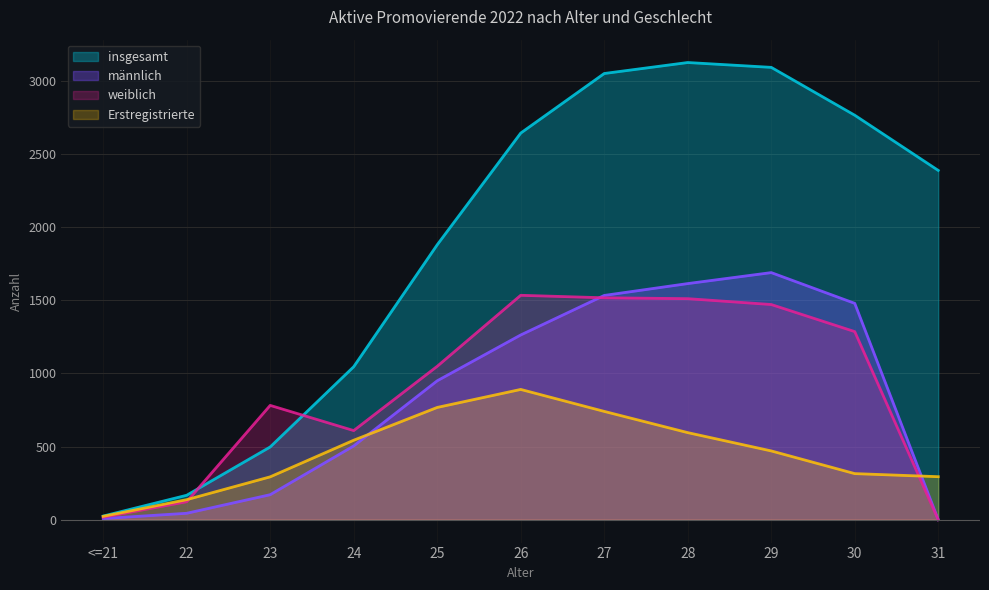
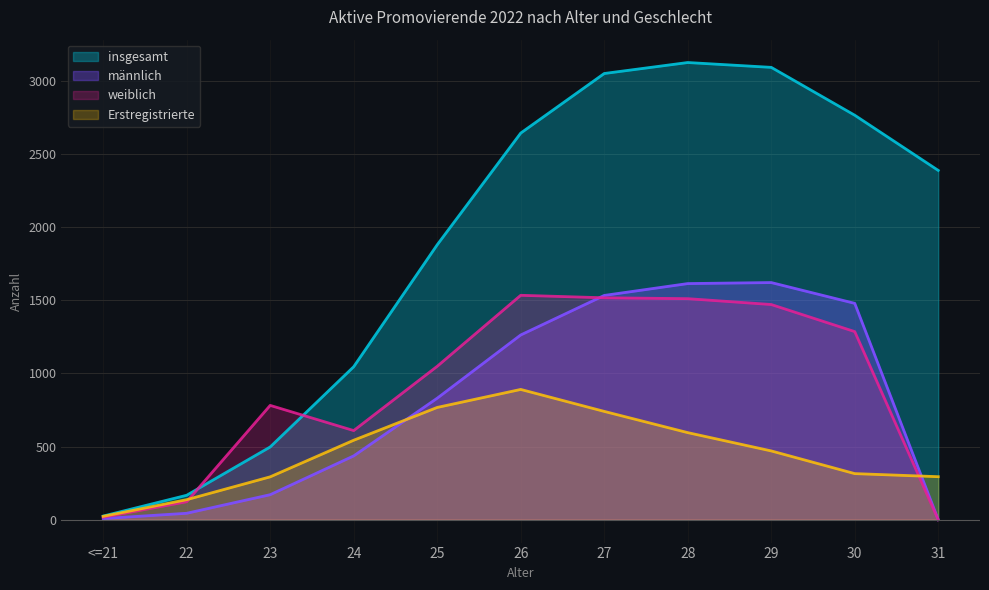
männlich, 24: 500 -> 440
männlich, 25: 950 -> 830
männlich, 29: 1690 -> 1620
